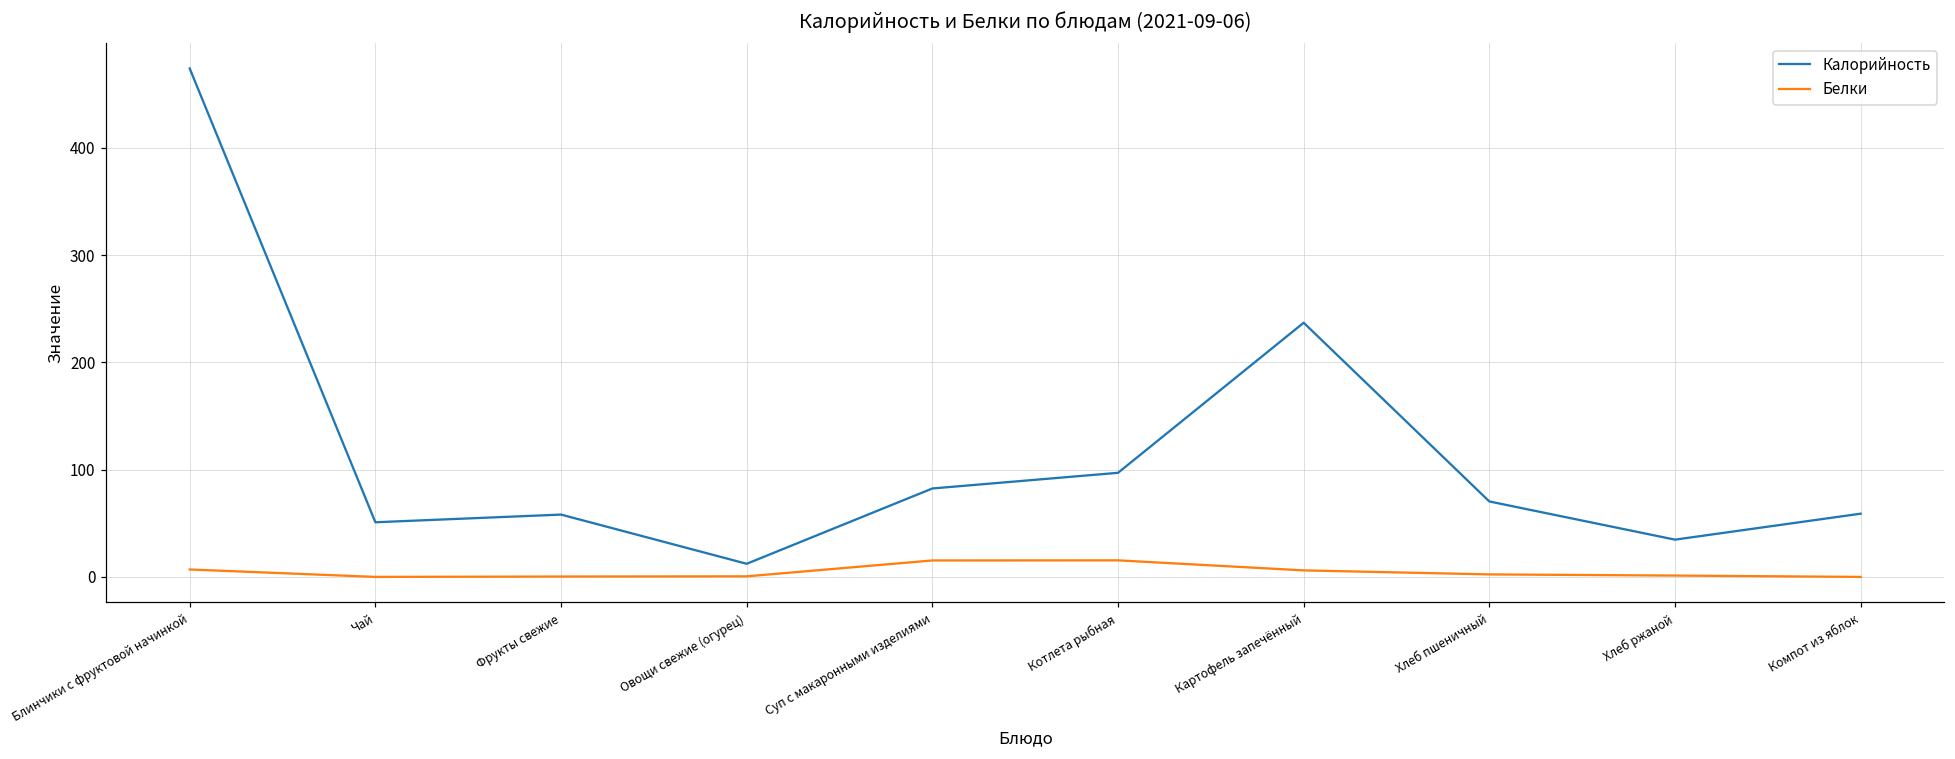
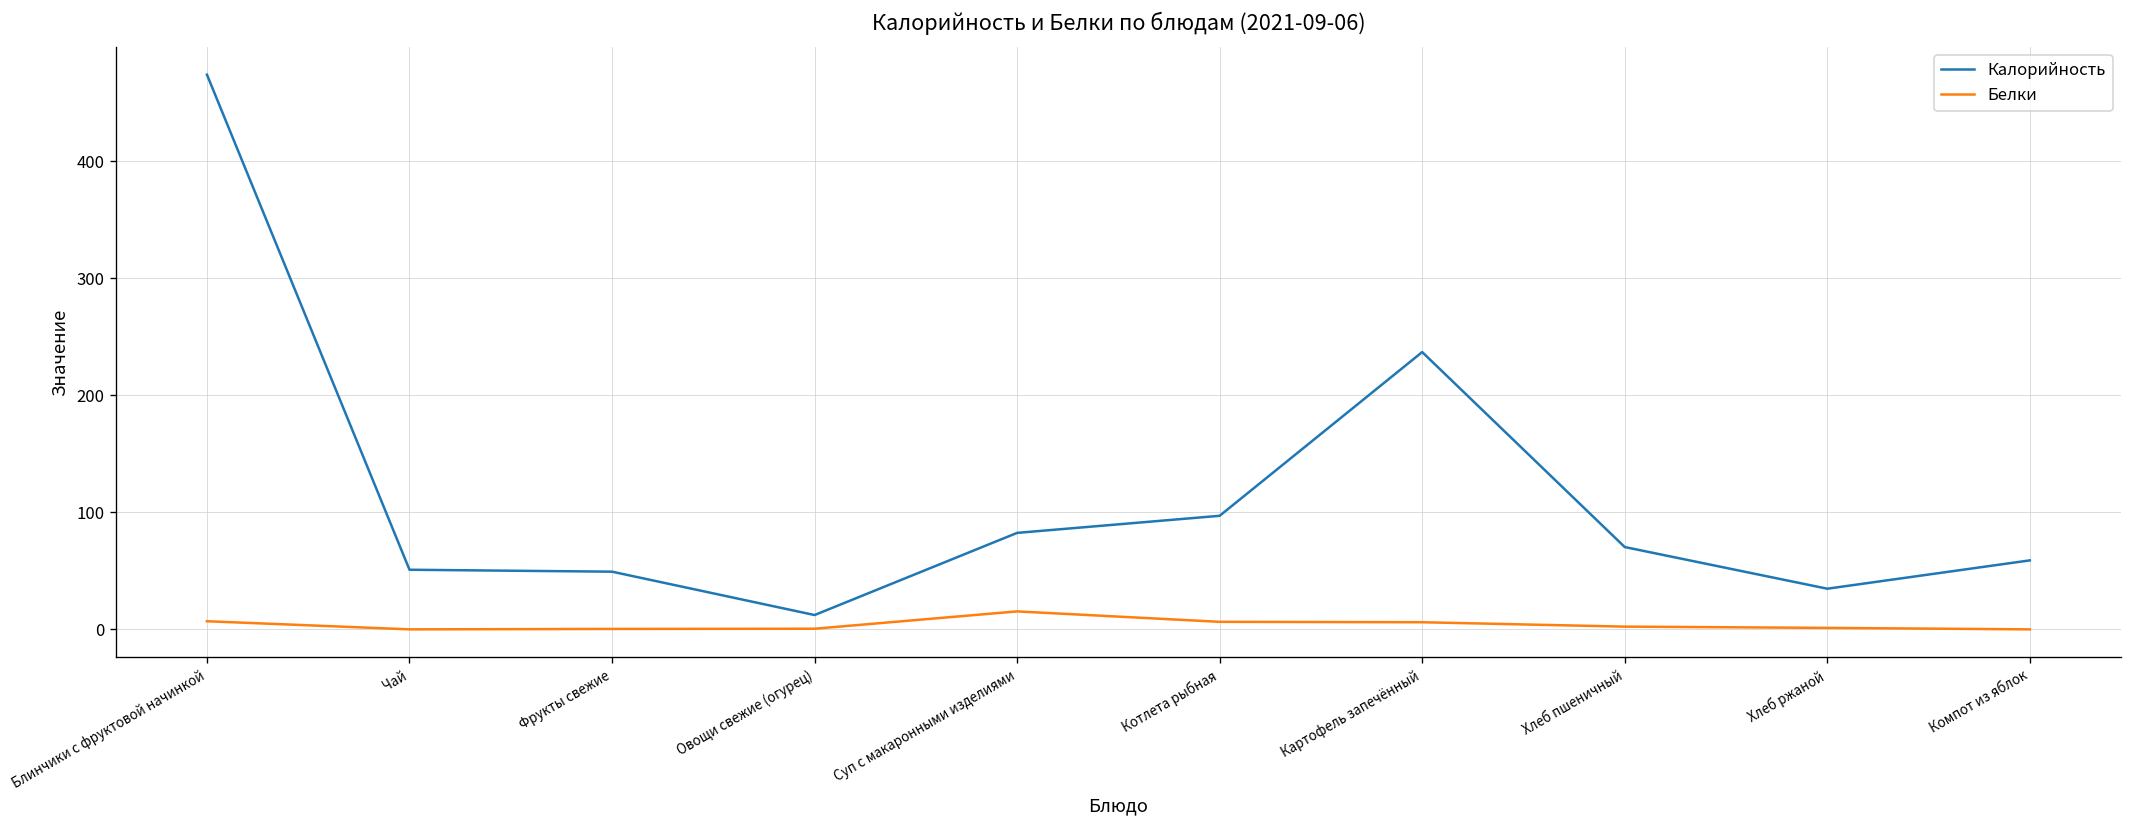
Калорийность, Фрукты свежие: 60 -> 50
Белки, Котлета рыбная: 20 -> 10
